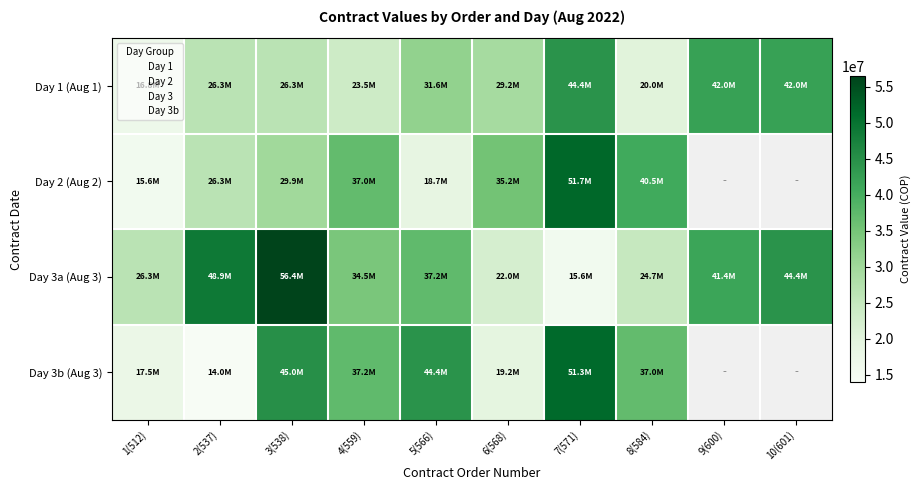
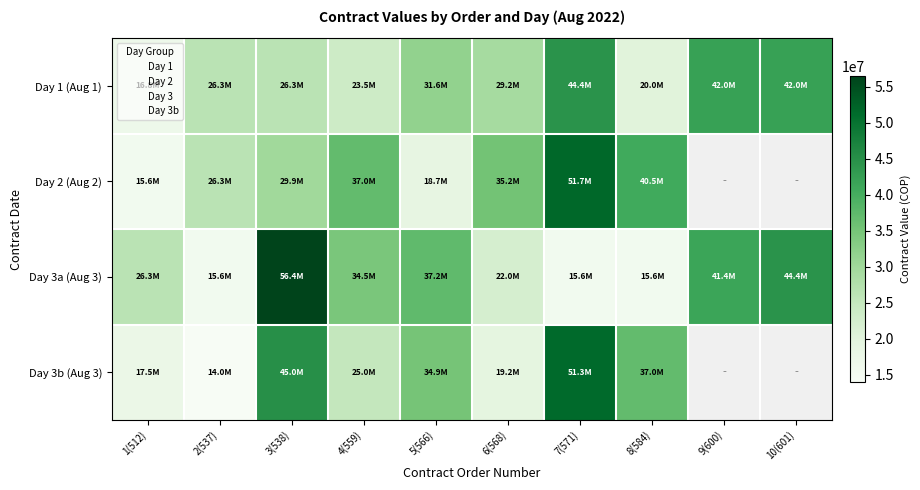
Day 3a (Aug 3), 2(537): 48.9M -> 15.6M
Day 3a (Aug 3), 8(584): 24.7M -> 15.6M
Day 3b (Aug 3), 4(559): 37.2M -> 25.0M
Day 3b (Aug 3), 5(566): 44.4M -> 34.9M
